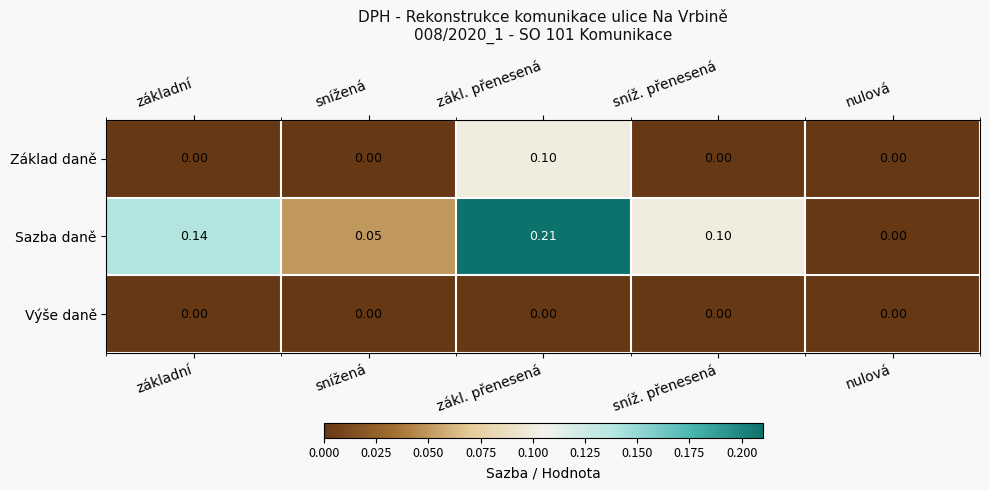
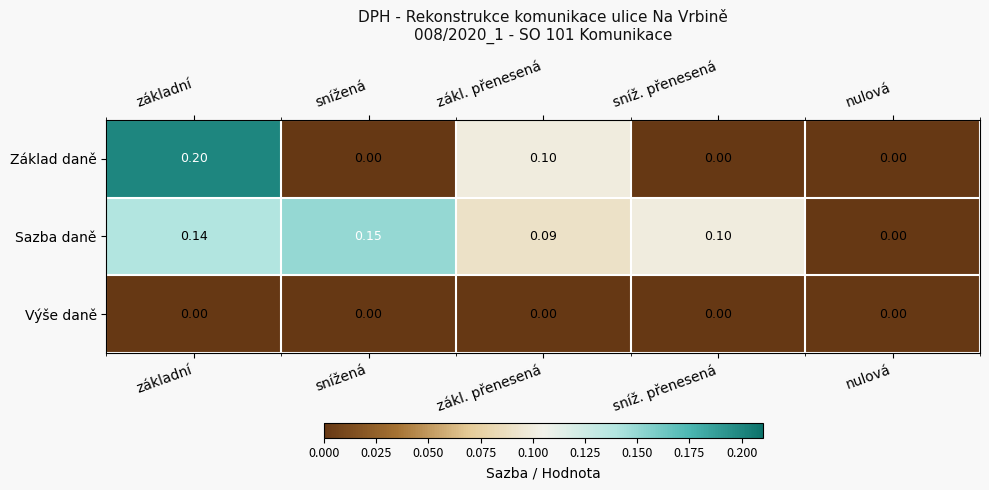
Základ daně, základní: 0.00 -> 0.20
Sazba daně, snížená: 0.05 -> 0.15
Sazba daně, zákl. přenesená: 0.21 -> 0.09
